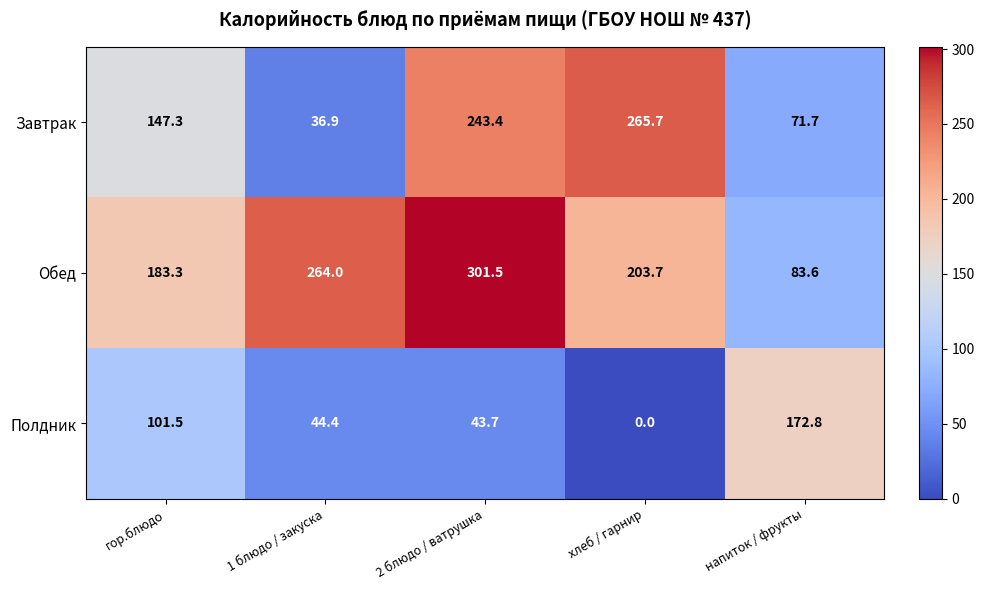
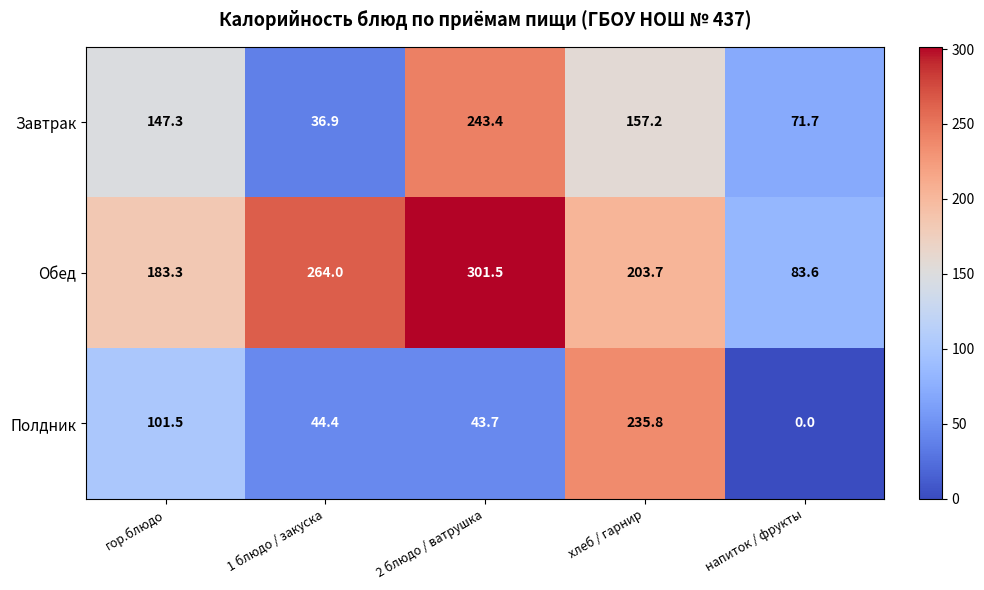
Завтрак, хлеб / гарнир: 265.7 -> 157.2
Полдник, хлеб / гарнир: 0.0 -> 235.8
Полдник, напиток / фрукты: 172.8 -> 0.0
